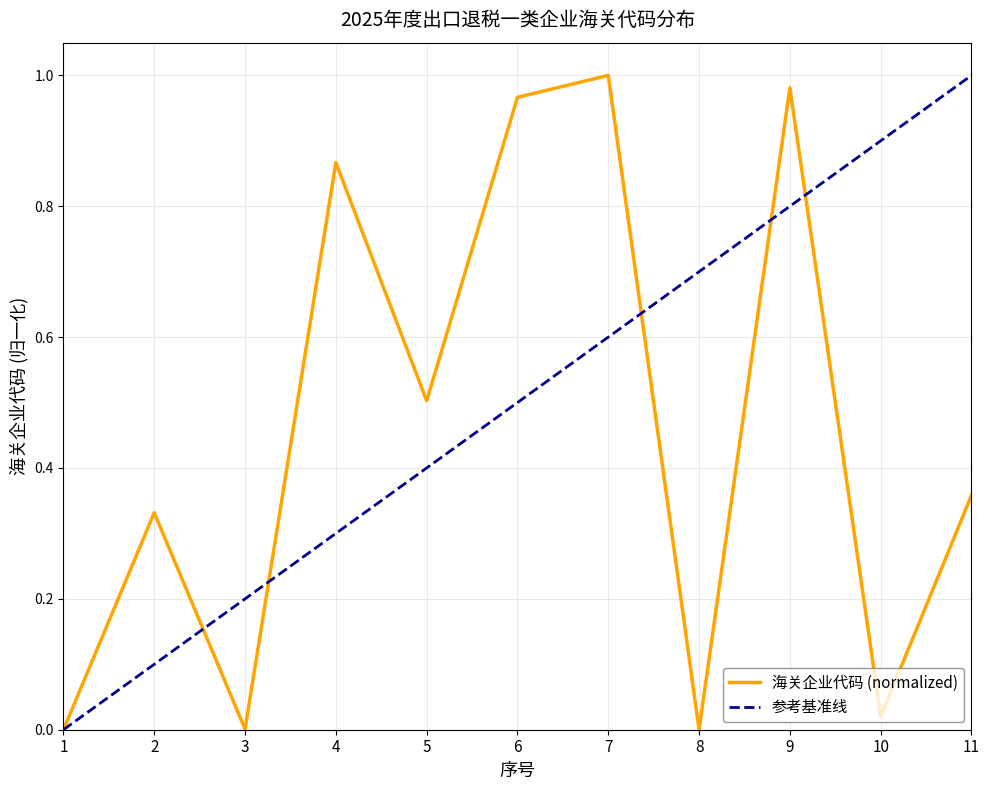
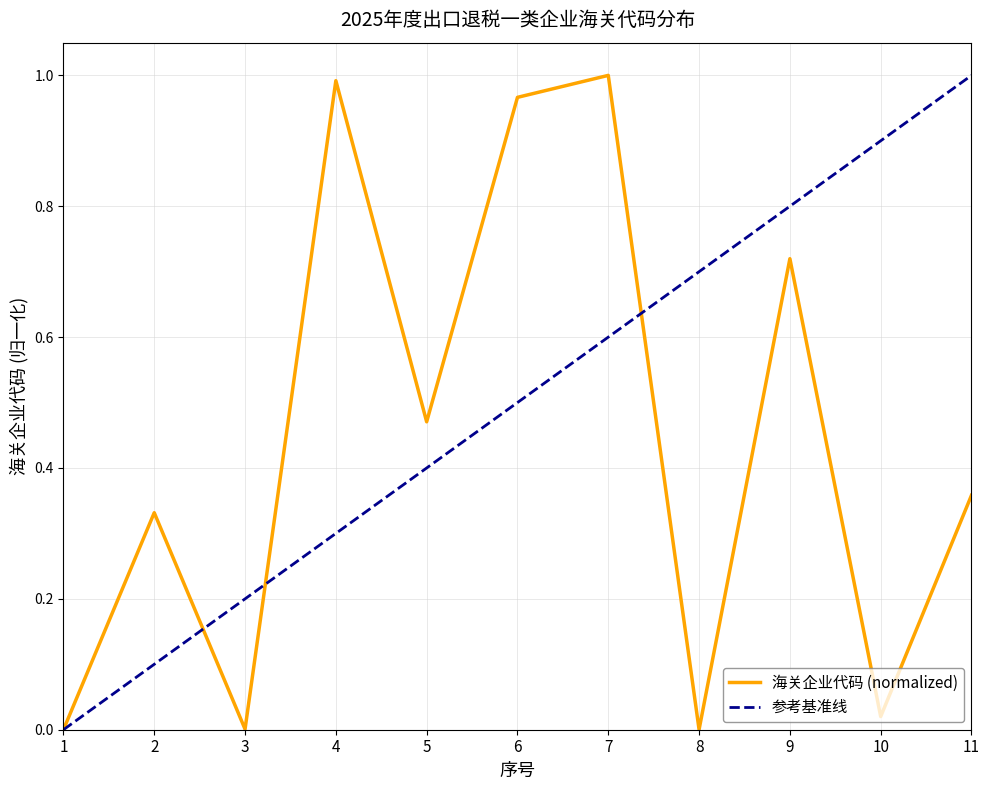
海关企业代码 (normalized), 4: 0.87 -> 0.99
海关企业代码 (normalized), 5: 0.50 -> 0.47
海关企业代码 (normalized), 9: 0.98 -> 0.72
